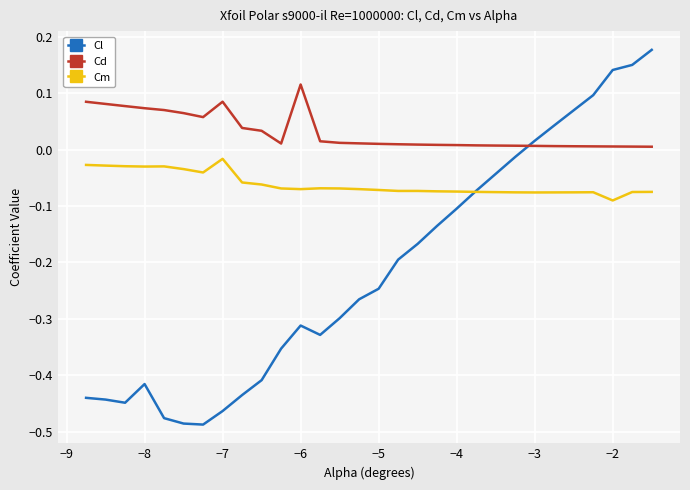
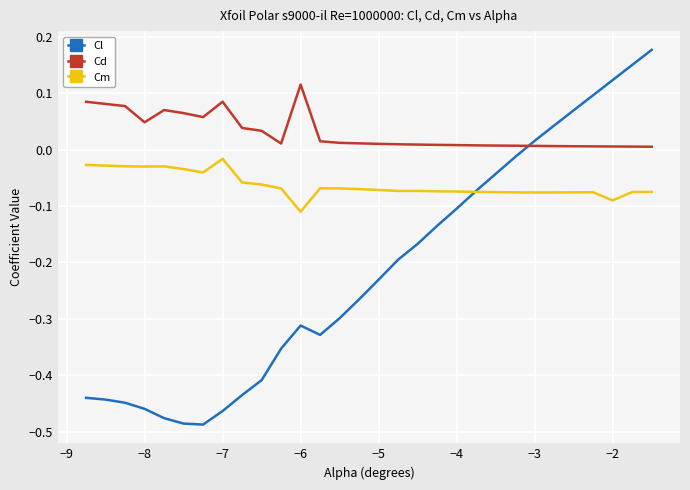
Cl, −8: -0.42 -> -0.46
Cd, −8: 0.07 -> 0.05
Cm, −6: -0.07 -> -0.11
Cl, −5: -0.25 -> -0.23
Cl, −2: 0.14 -> 0.12
